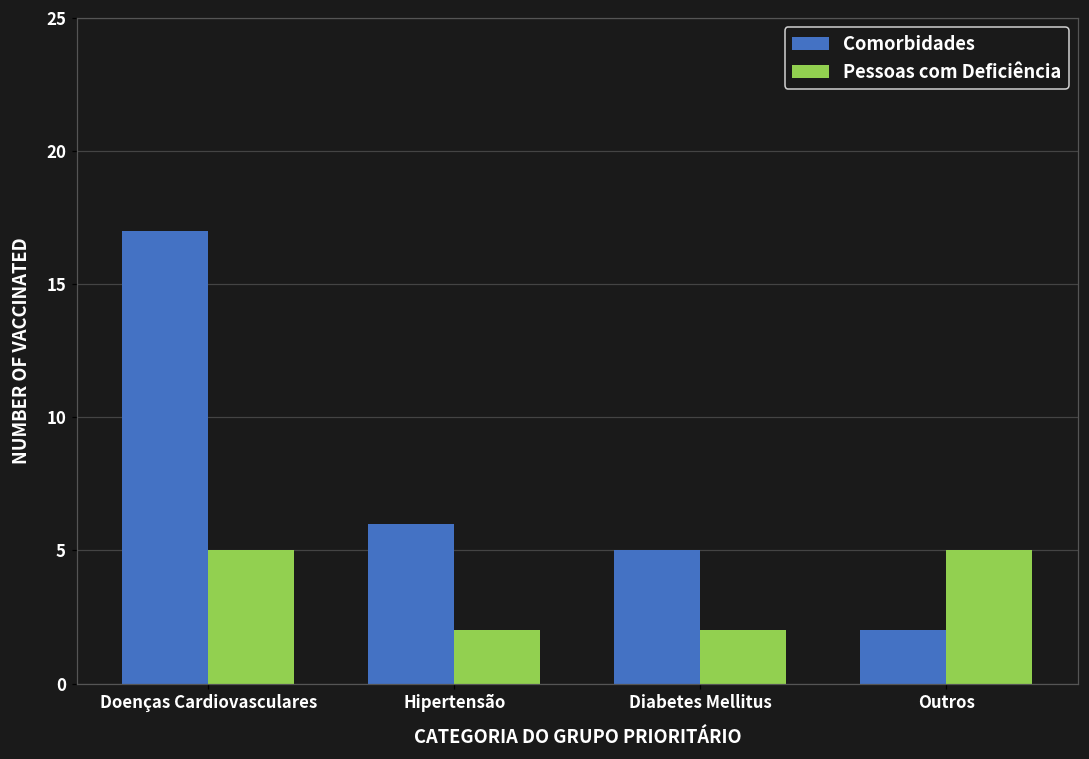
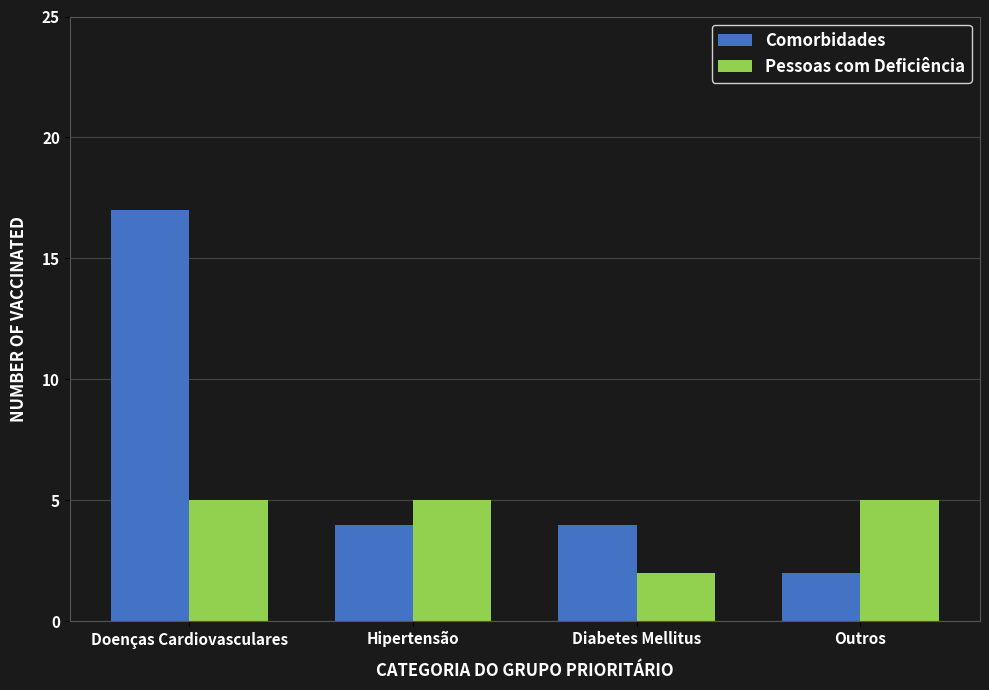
Comorbidades, Hipertensão: 6 -> 4
Pessoas com Deficiência, Hipertensão: 2 -> 5
Comorbidades, Diabetes Mellitus: 5 -> 4
